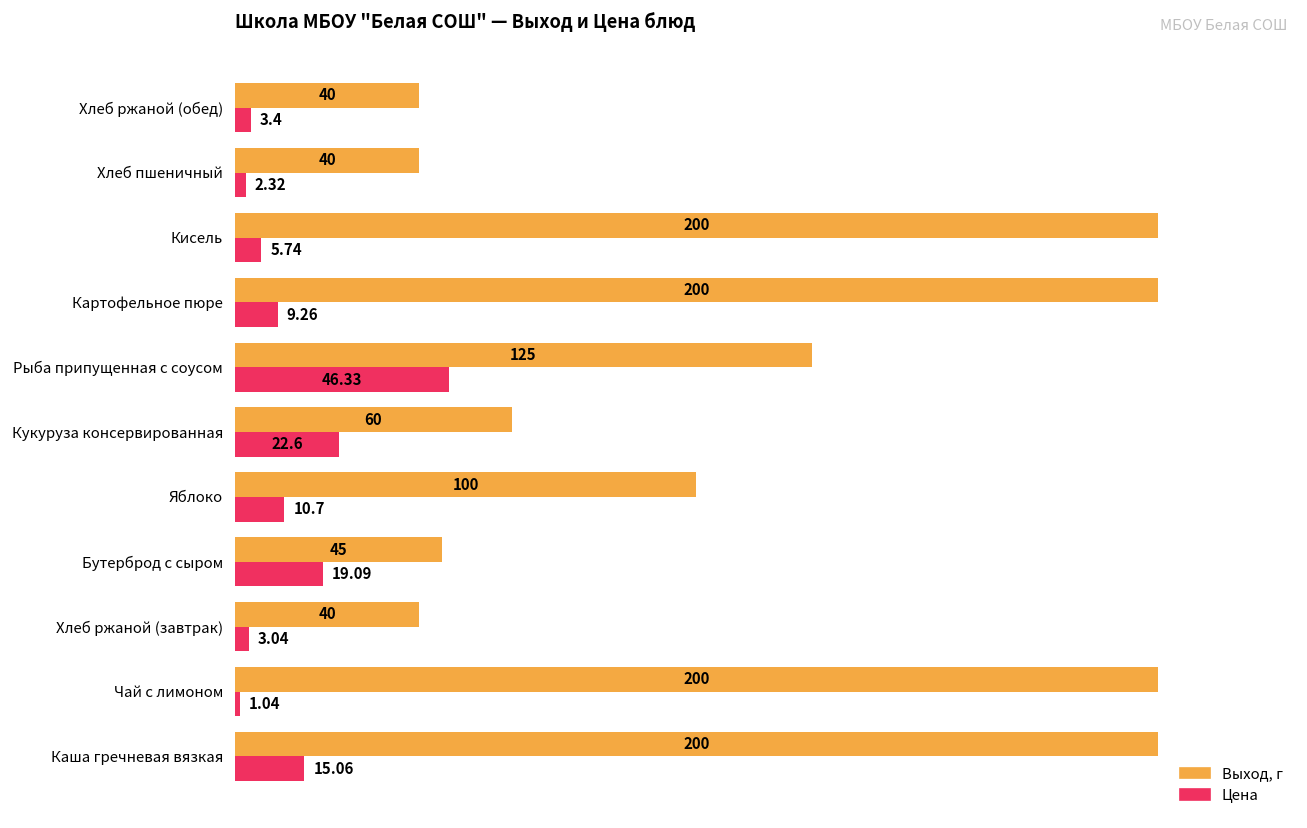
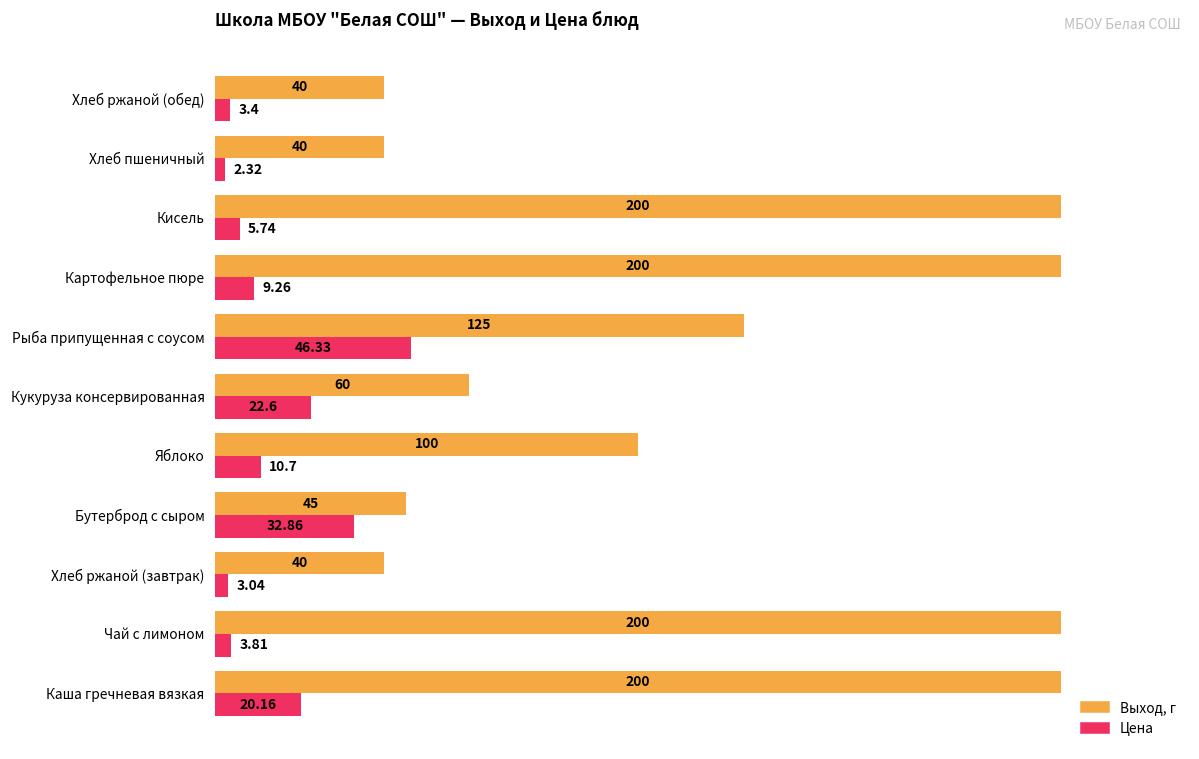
Цена, Бутерброд с сыром: 19.09 -> 32.86
Цена, Чай с лимоном: 1.04 -> 3.81
Цена, Каша гречневая вязкая: 15.06 -> 20.16
